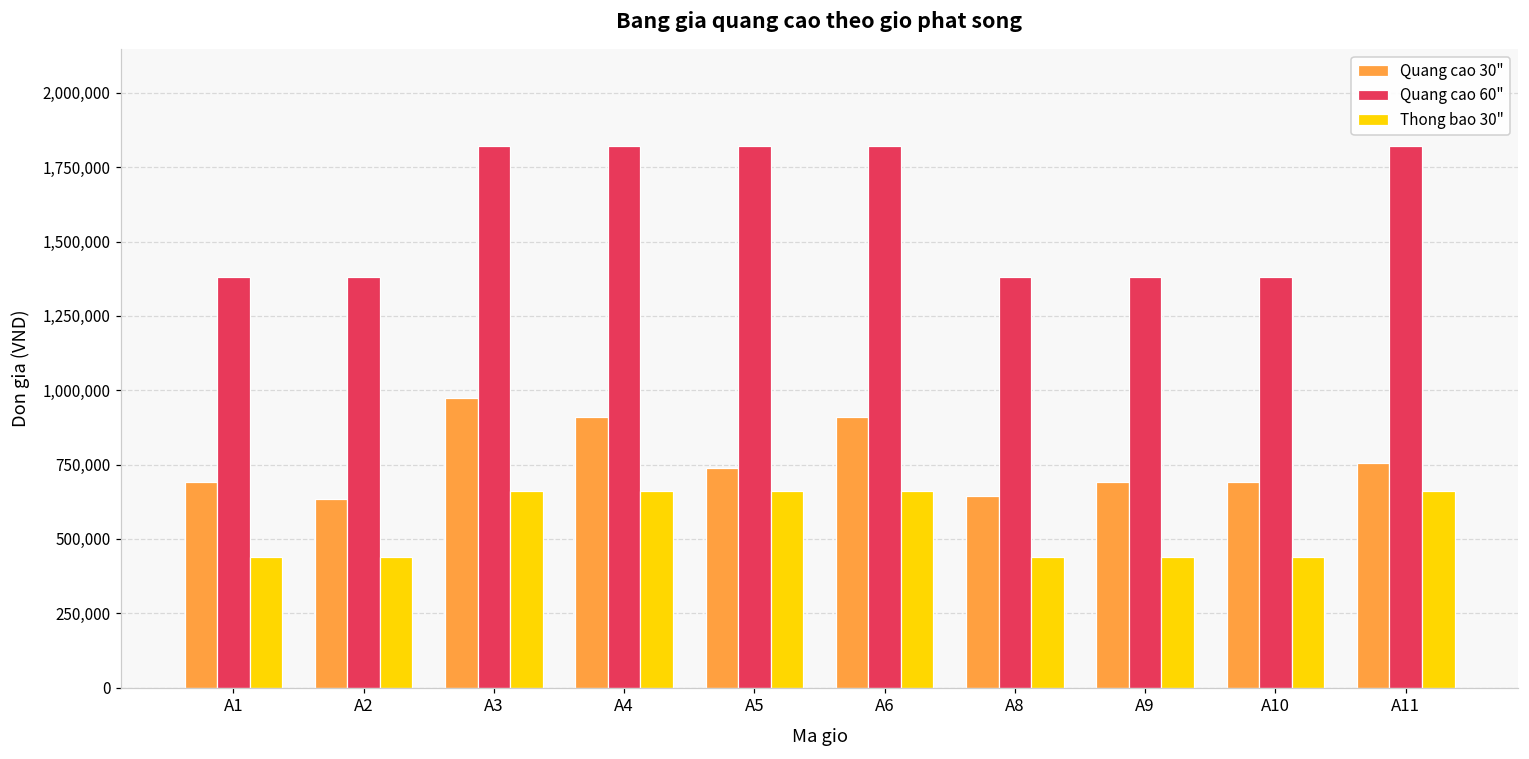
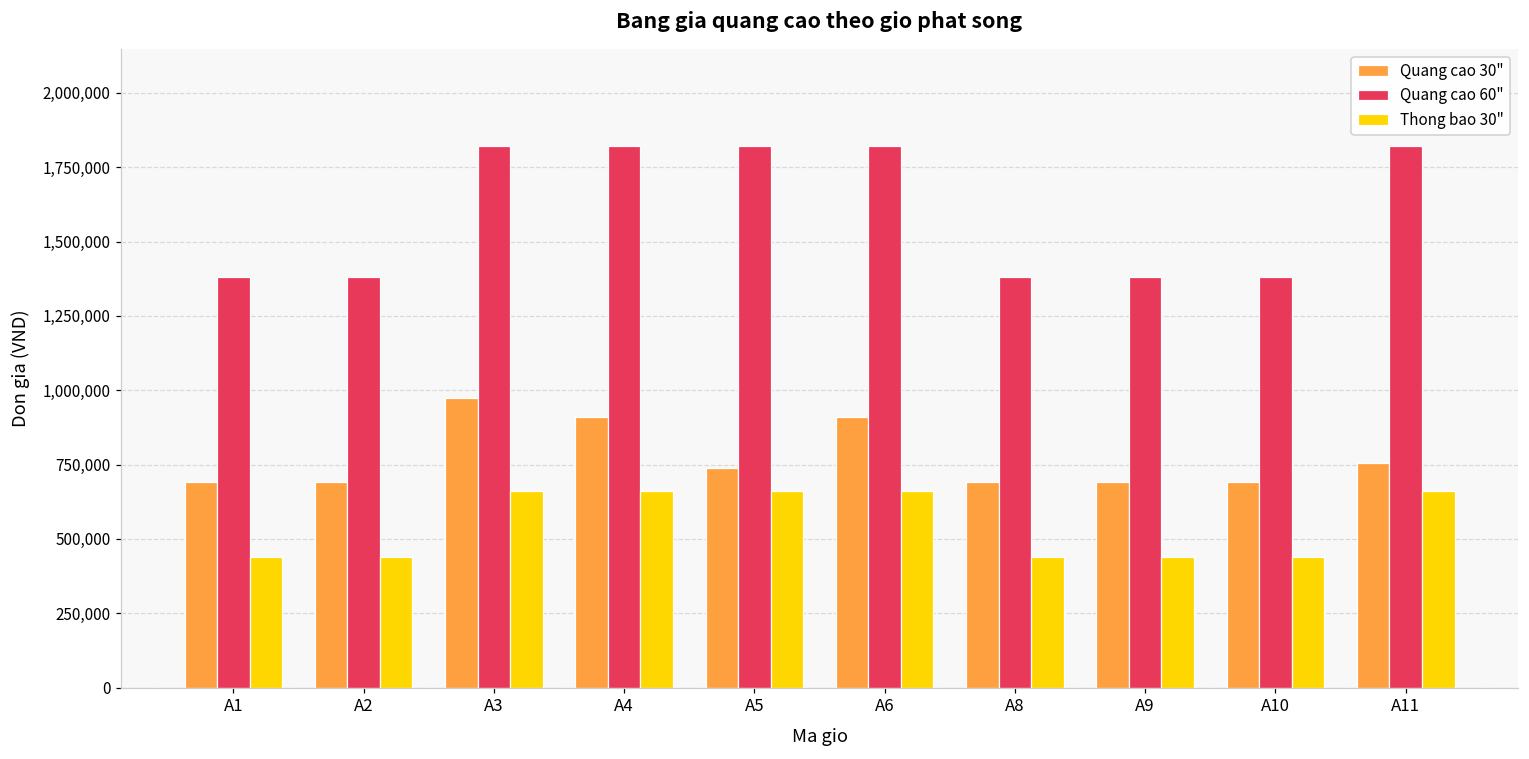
Quang cao 30", A2: 630,000 -> 690,000
Quang cao 30", A8: 650,000 -> 690,000
